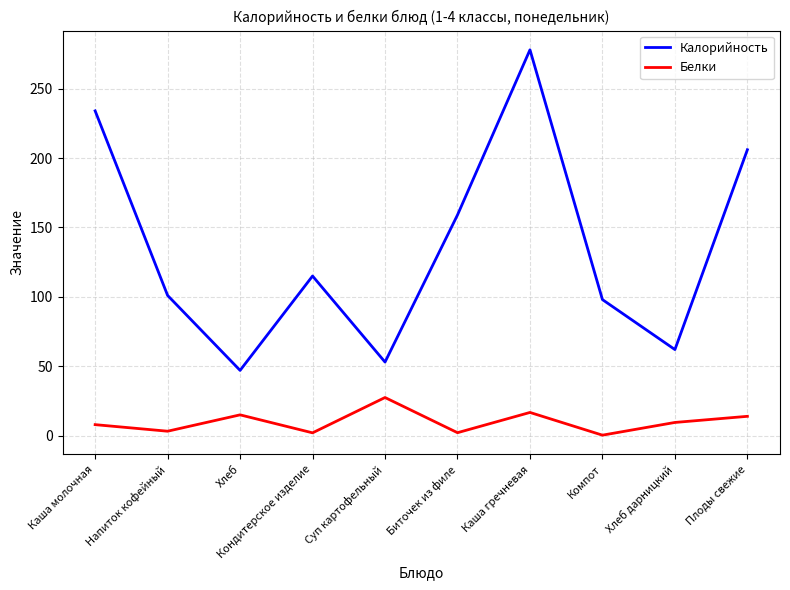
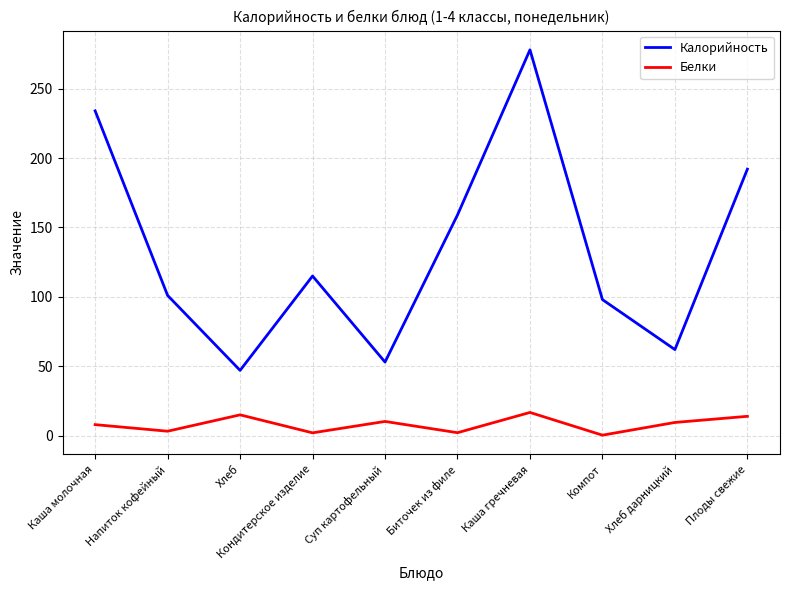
Белки, Суп картофельный: 27 -> 10
Калорийность, Плоды свежие: 206 -> 192
